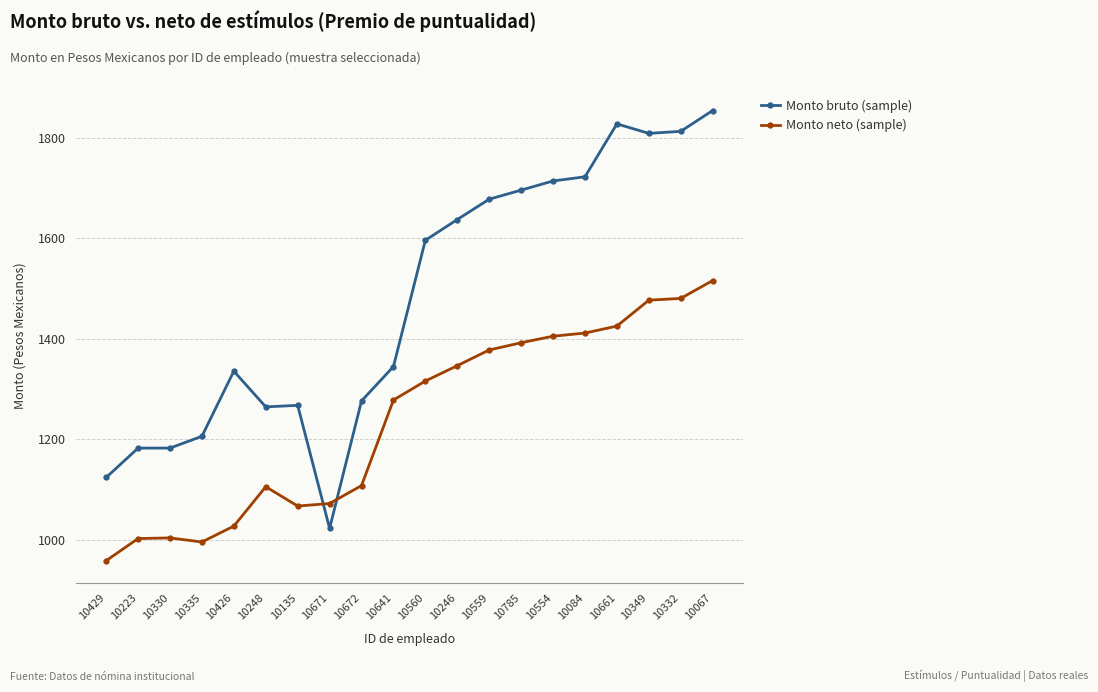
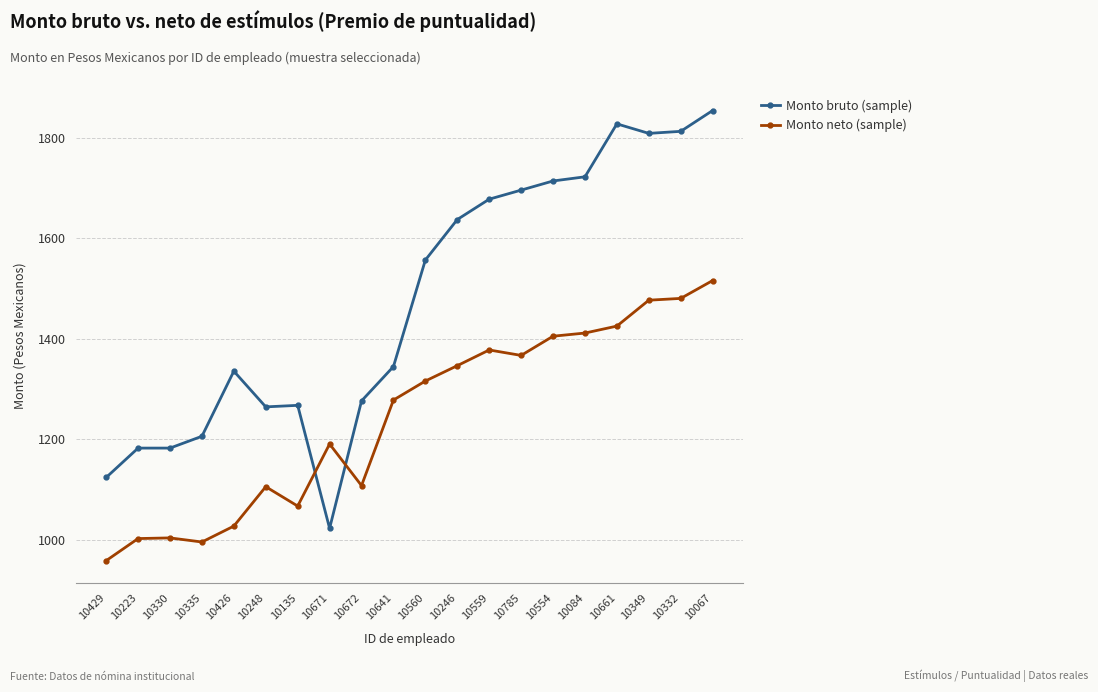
Monto neto (sample), 10671: 1070 -> 1190
Monto bruto (sample), 10560: 1600 -> 1560
Monto neto (sample), 10785: 1390 -> 1370
